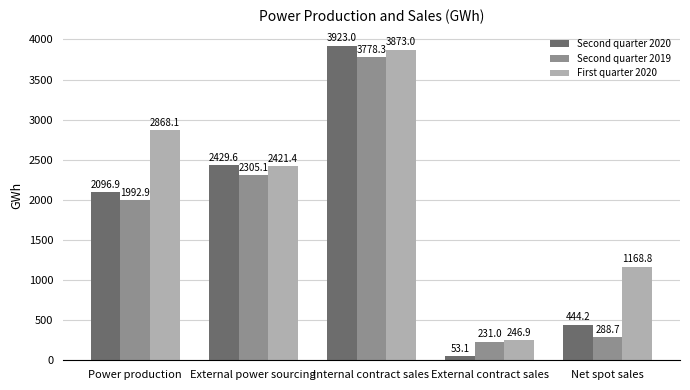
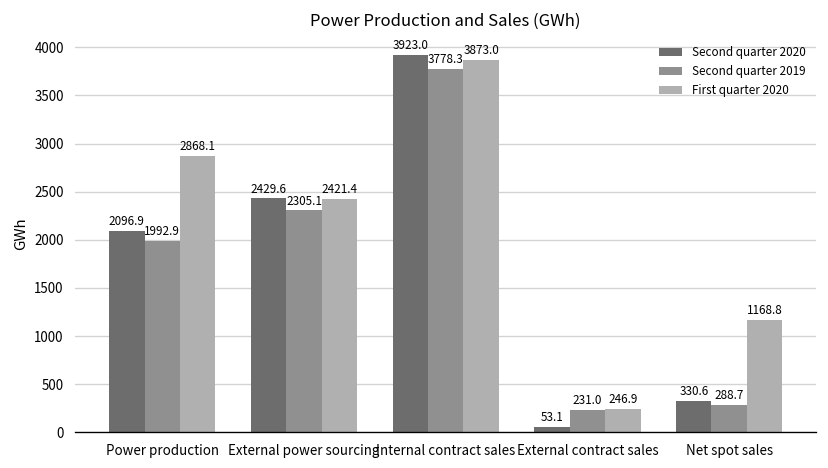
Second quarter 2020, Net spot sales: 444.2 -> 330.6
